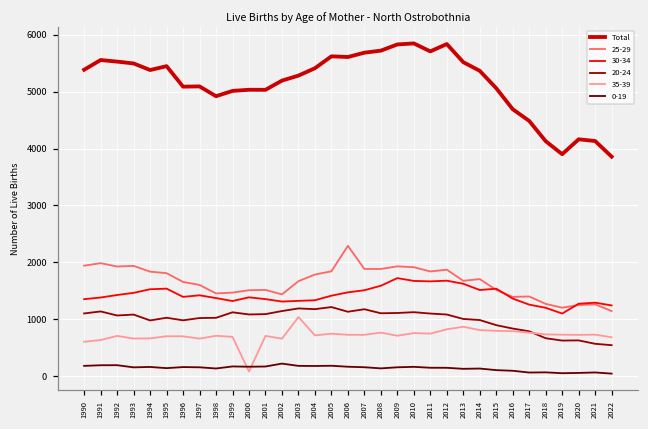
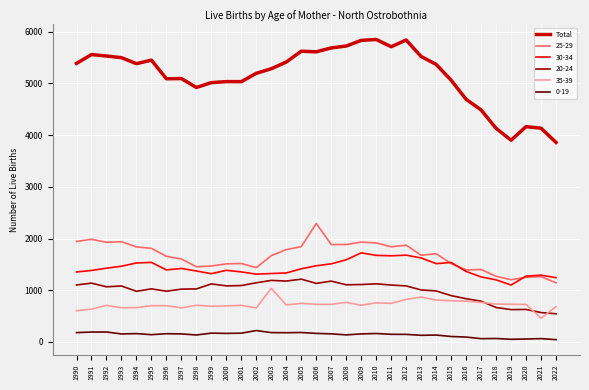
35-39, 2000: 100 -> 700
35-39, 2021: 700 -> 500
